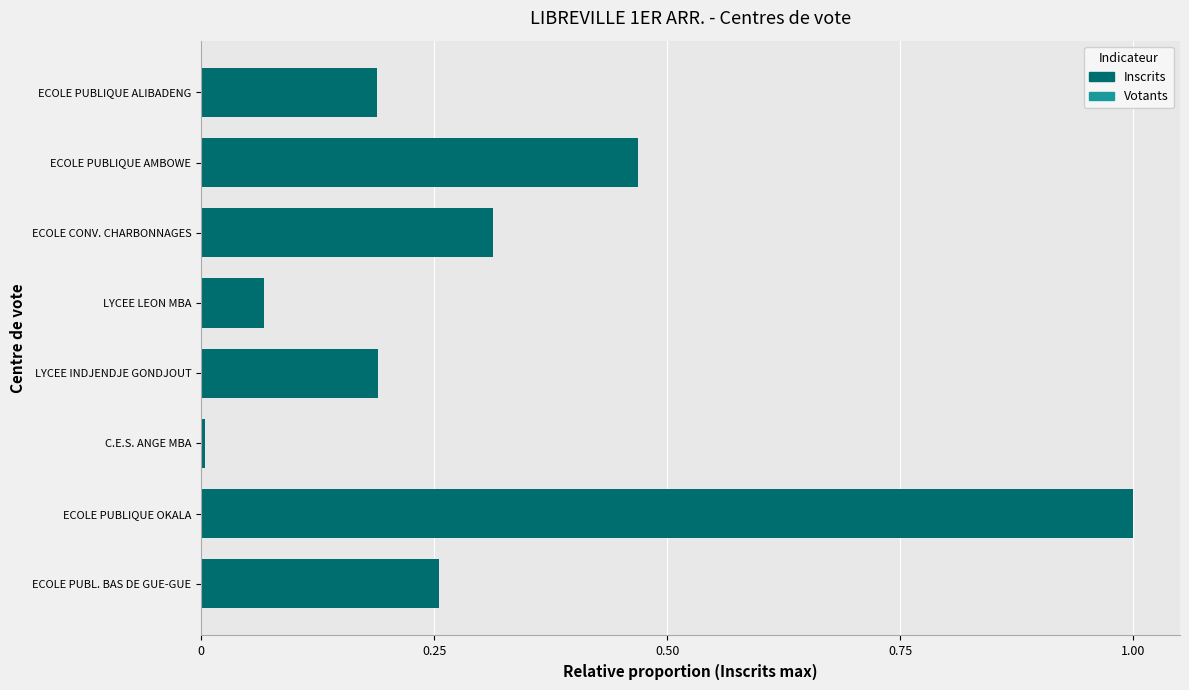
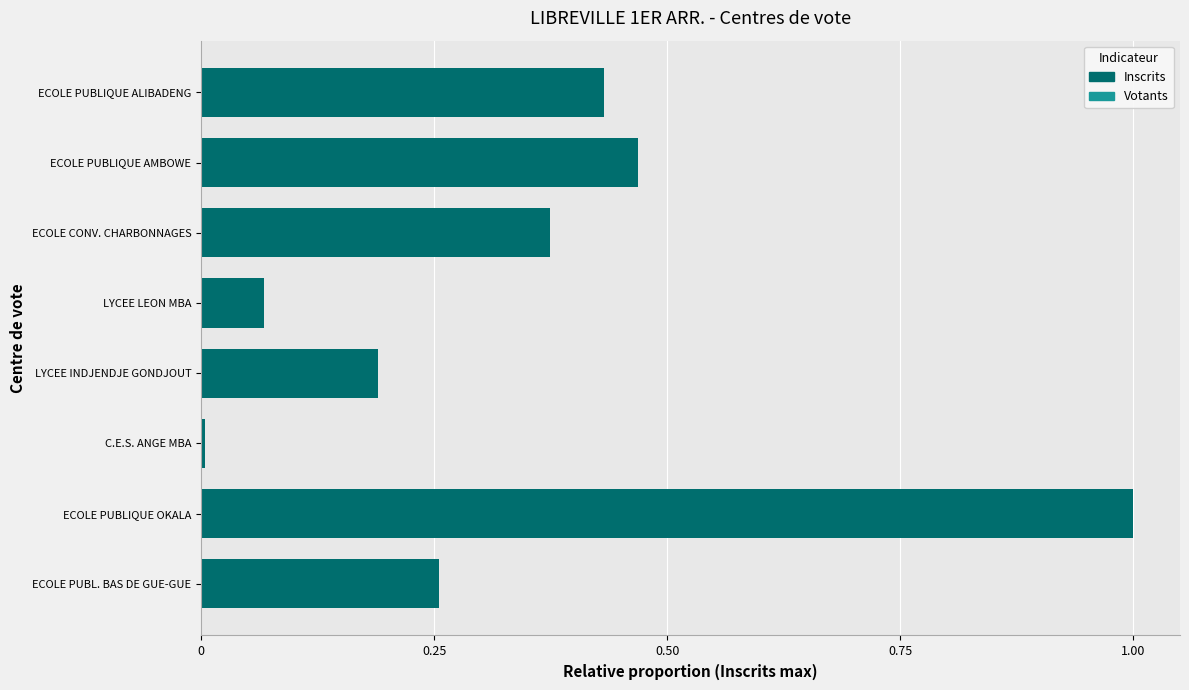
Inscrits, ECOLE PUBLIQUE ALIBADENG: 0.19 -> 0.43
Inscrits, ECOLE CONV. CHARBONNAGES: 0.31 -> 0.37
